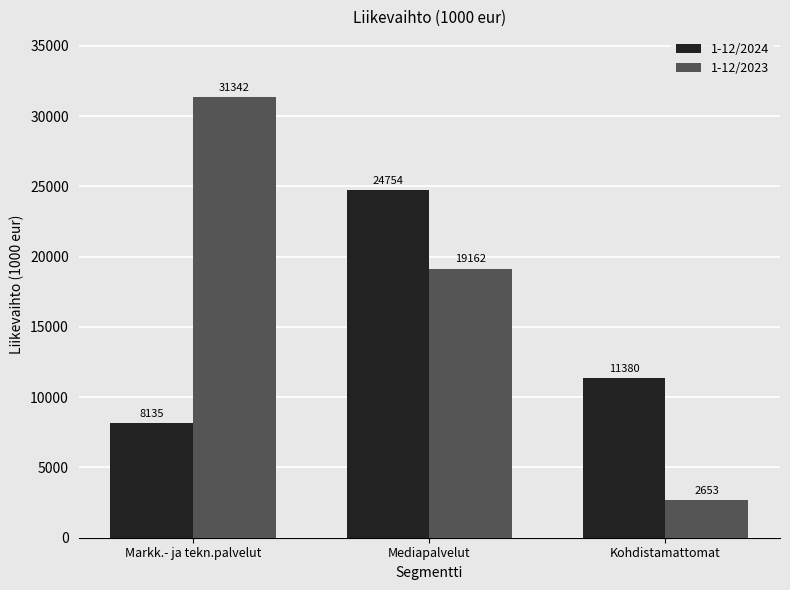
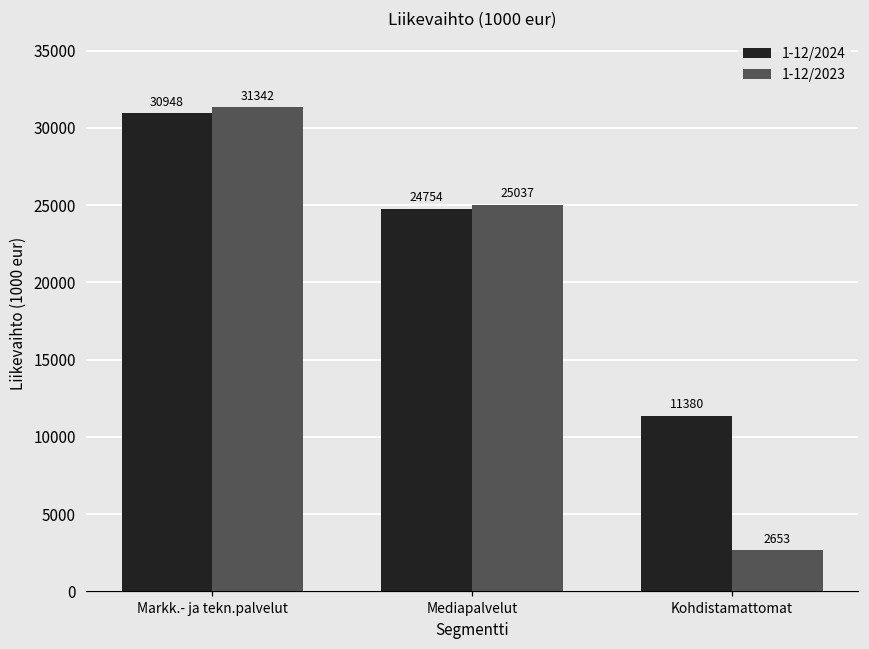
1-12/2024, Markk.- ja tekn.palvelut: 8135 -> 30948
1-12/2023, Mediapalvelut: 19162 -> 25037
